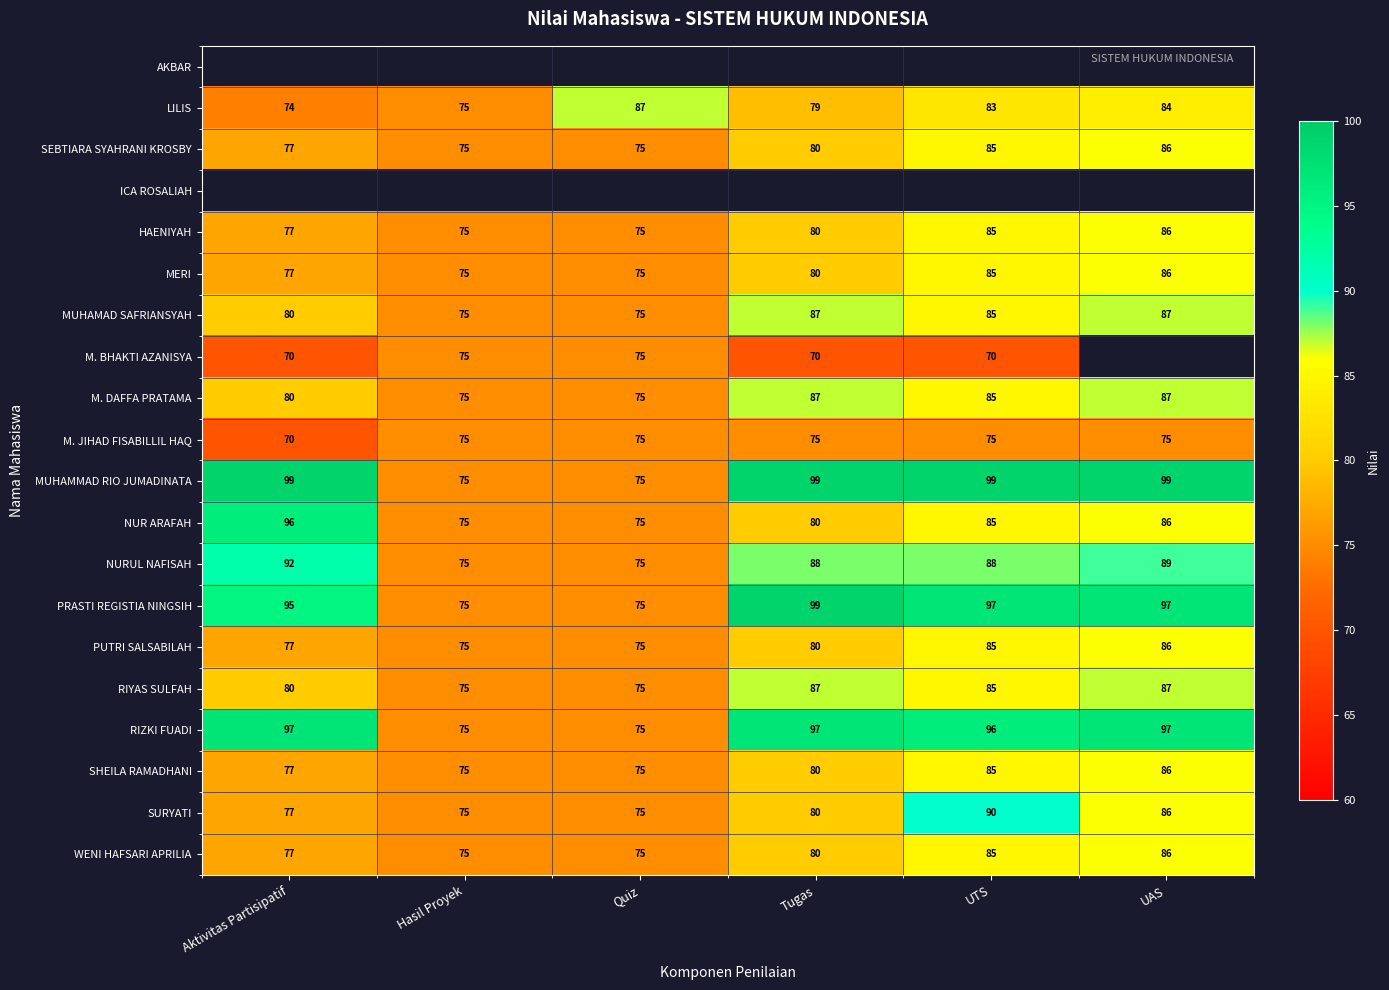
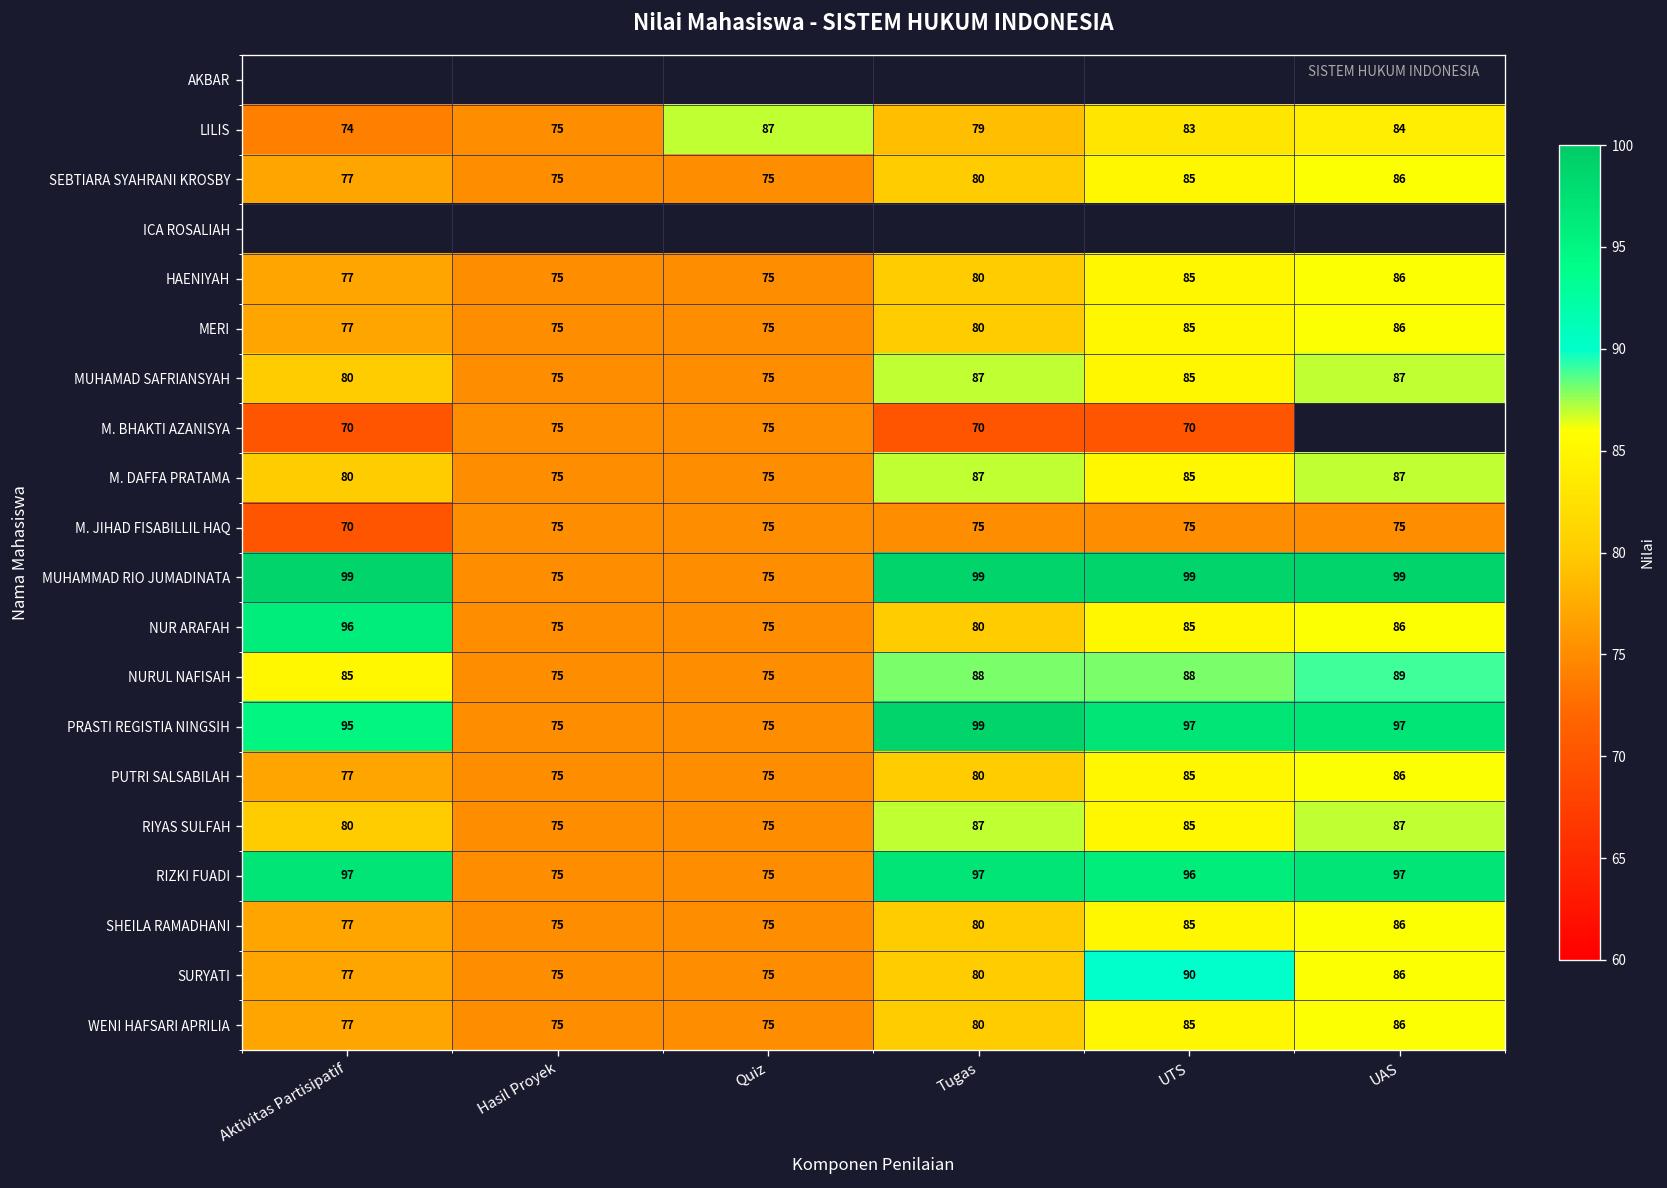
NURUL NAFISAH, Aktivitas Partisipatif: 92 -> 85
